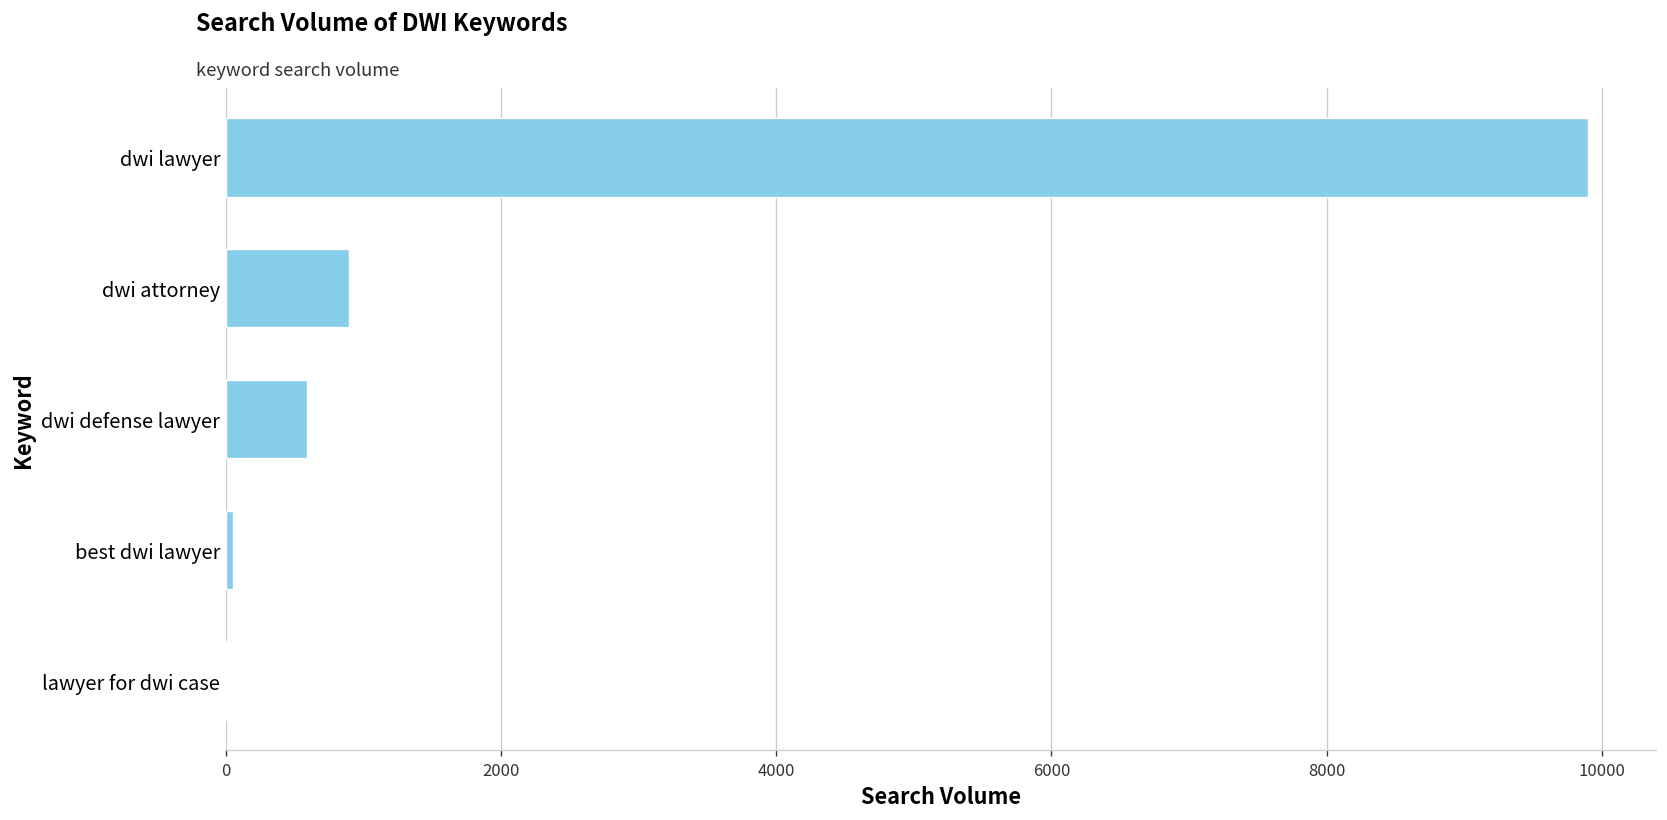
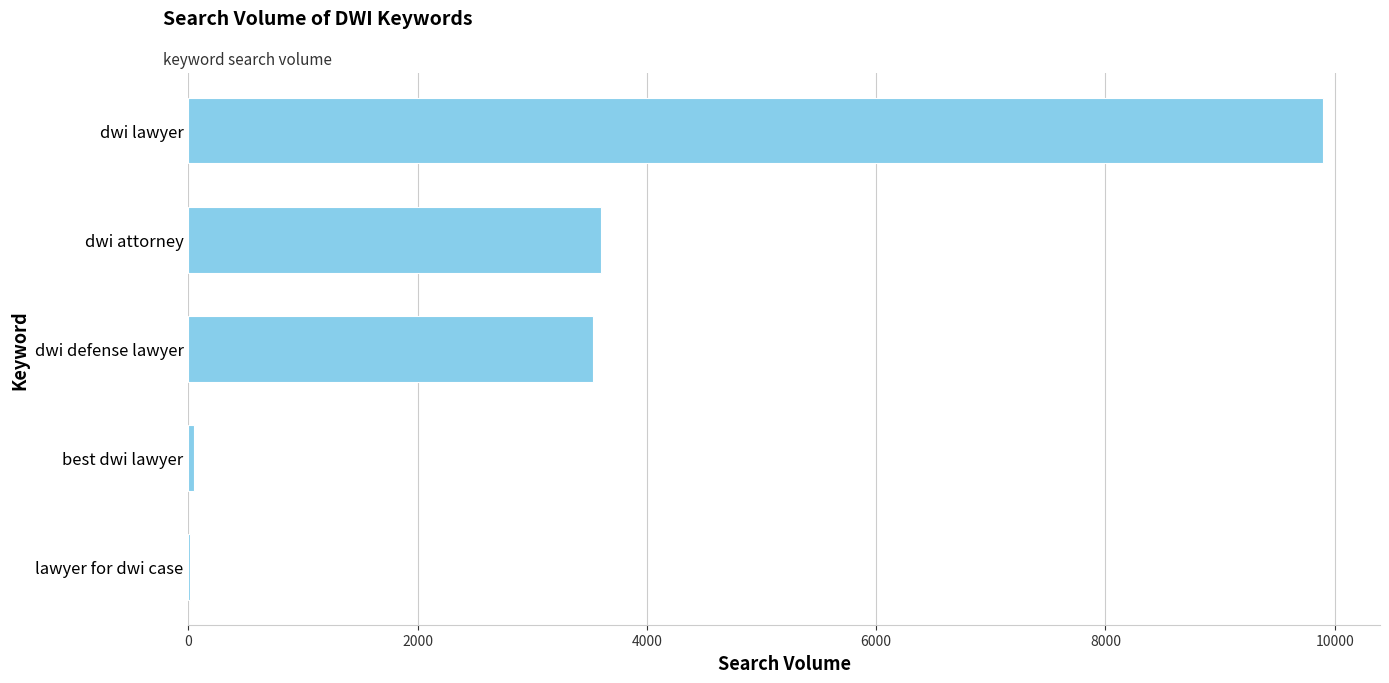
dwi attorney: 890 -> 3600
dwi defense lawyer: 590 -> 3530
